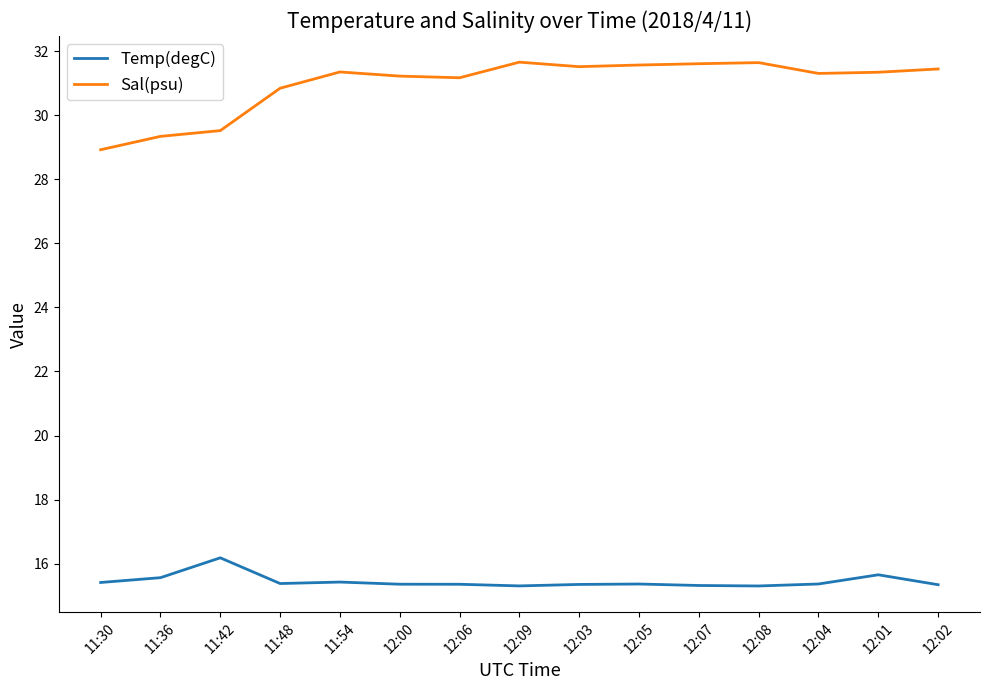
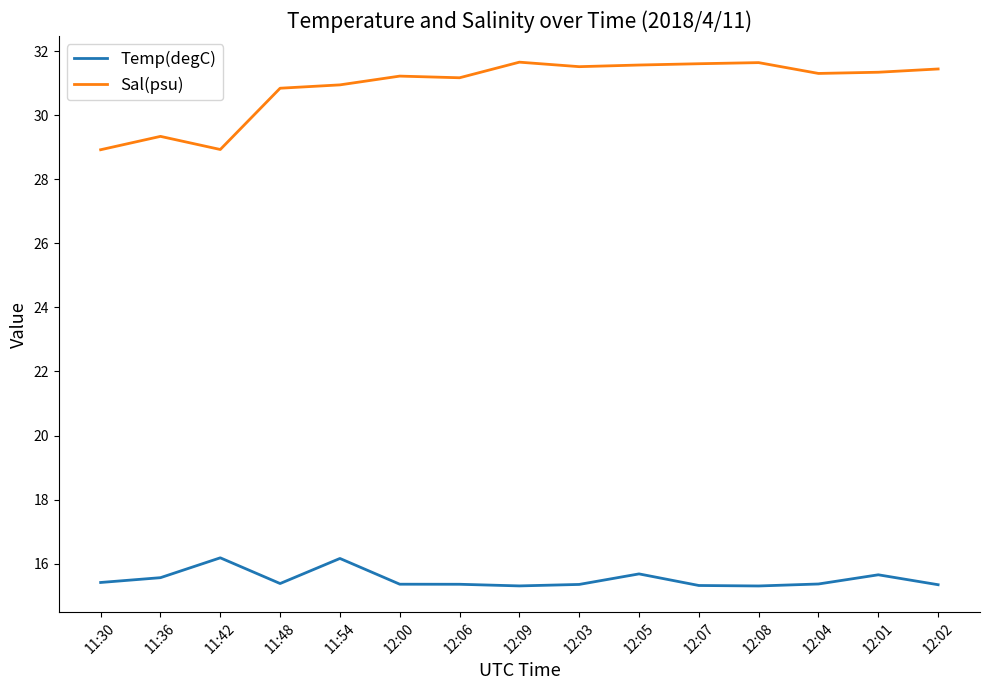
Sal(psu), 11:42: 29.5 -> 28.9
Temp(degC), 11:54: 15.4 -> 16.2
Sal(psu), 11:54: 31.4 -> 30.9
Temp(degC), 12:05: 15.4 -> 15.7
